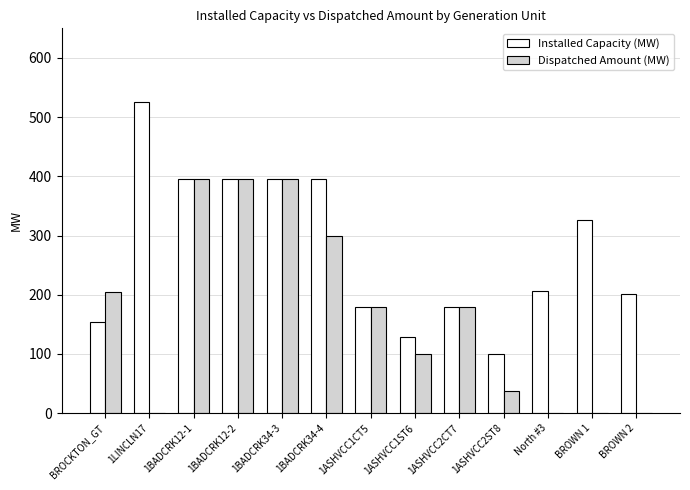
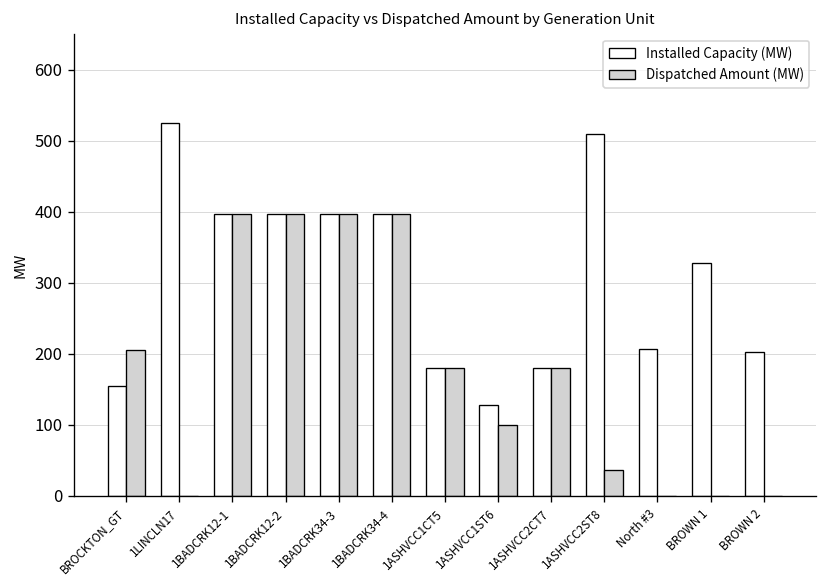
Dispatched Amount (MW), 1BADCRK34-4: 300 -> 400
Installed Capacity (MW), 1ASHVCC2ST8: 100 -> 510
